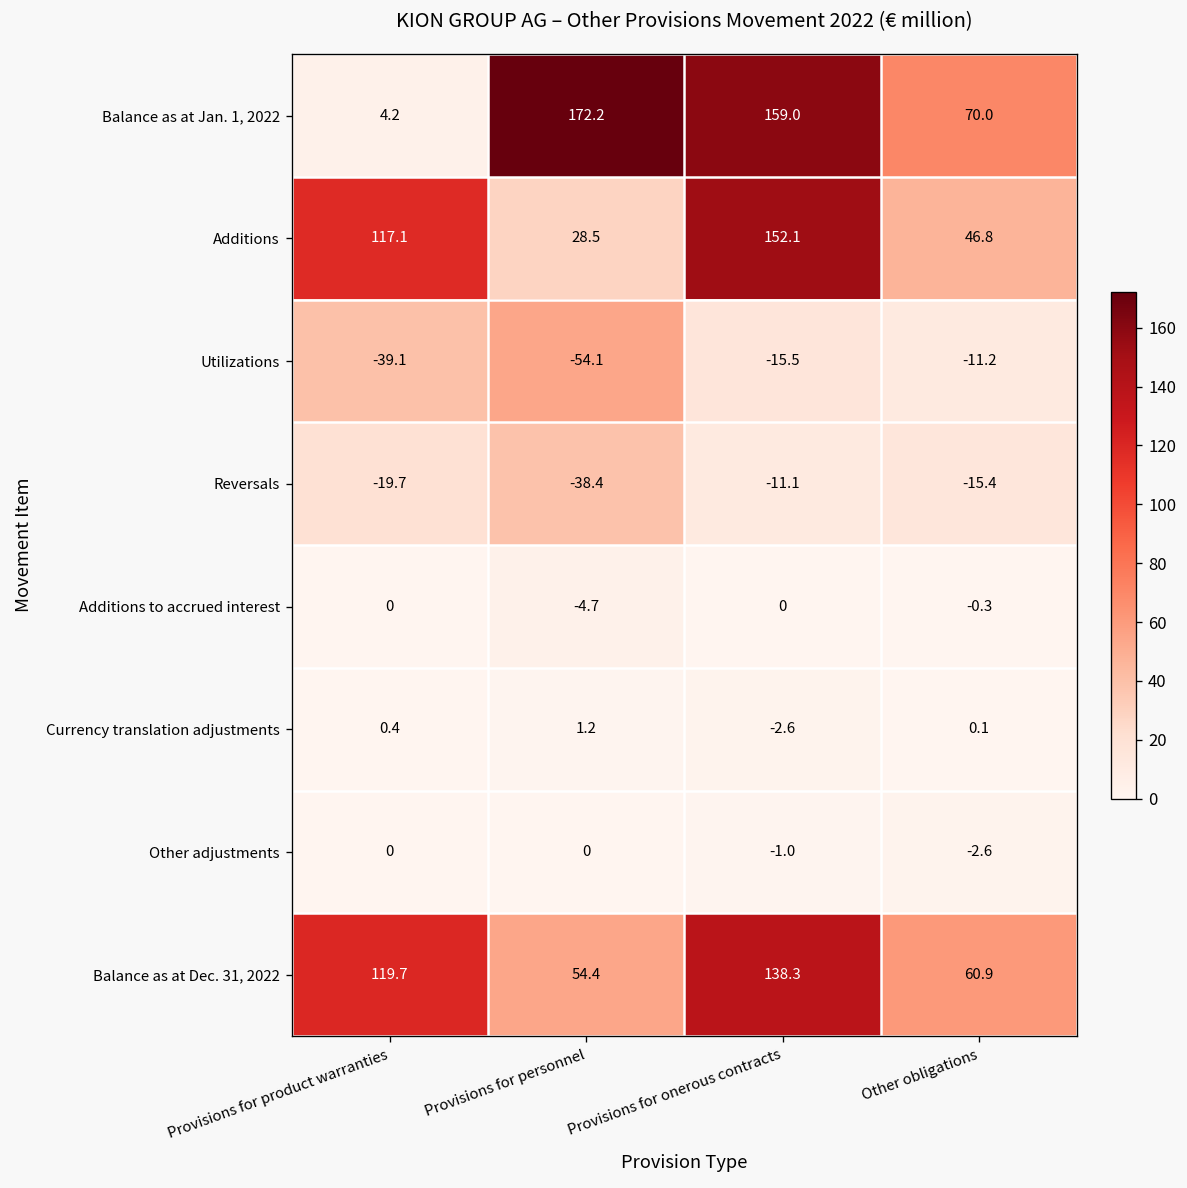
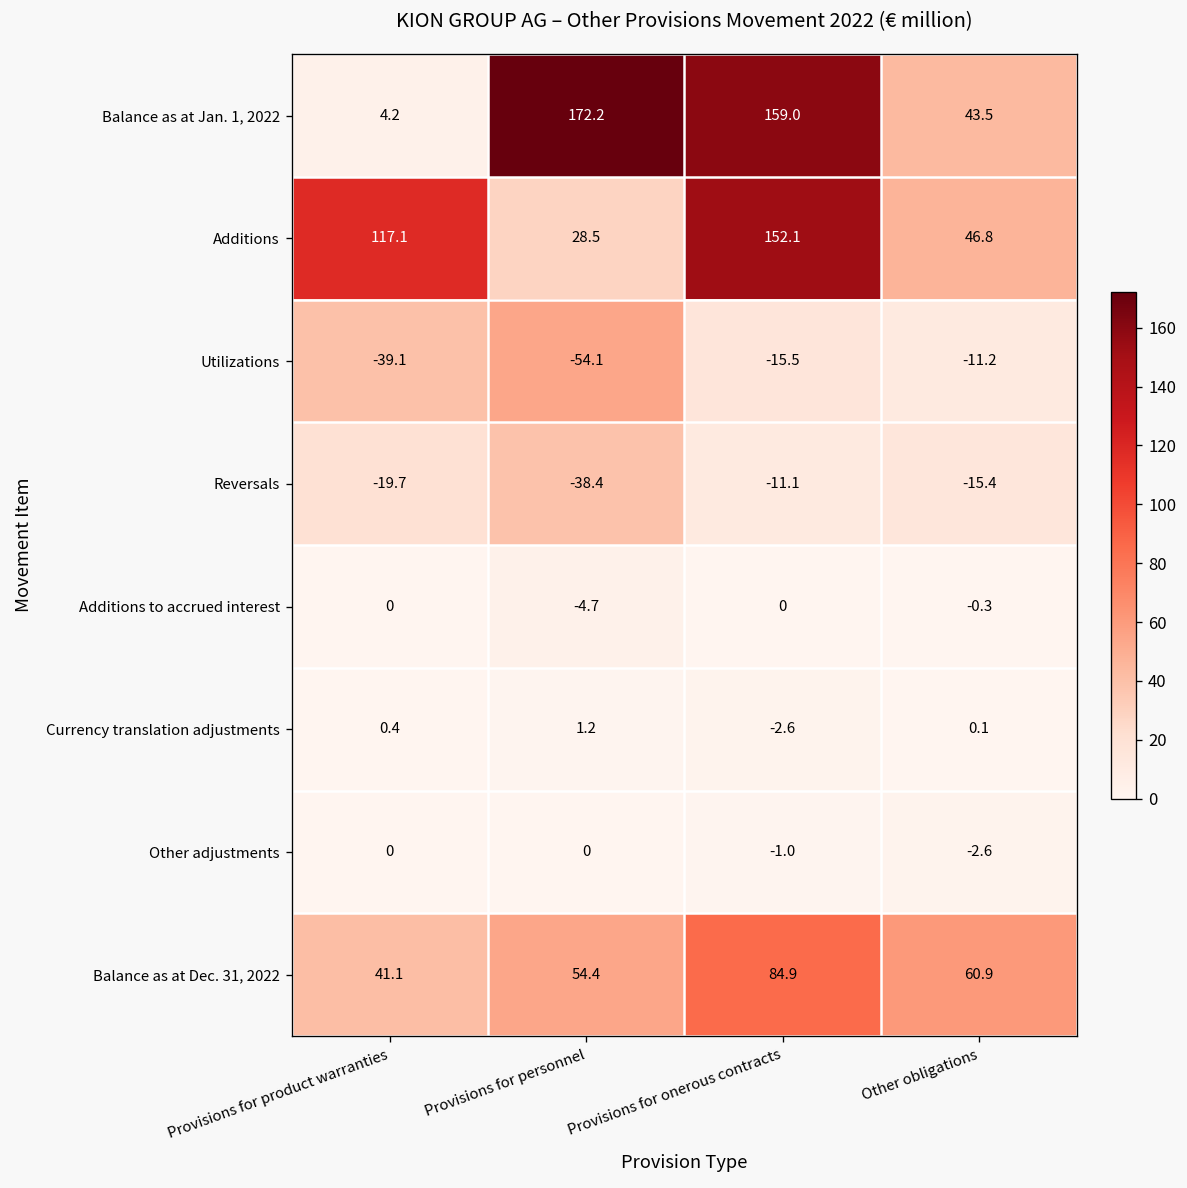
Balance as at Jan. 1, 2022, Other obligations: 70.0 -> 43.5
Balance as at Dec. 31, 2022, Provisions for product warranties: 119.7 -> 41.1
Balance as at Dec. 31, 2022, Provisions for onerous contracts: 138.3 -> 84.9
